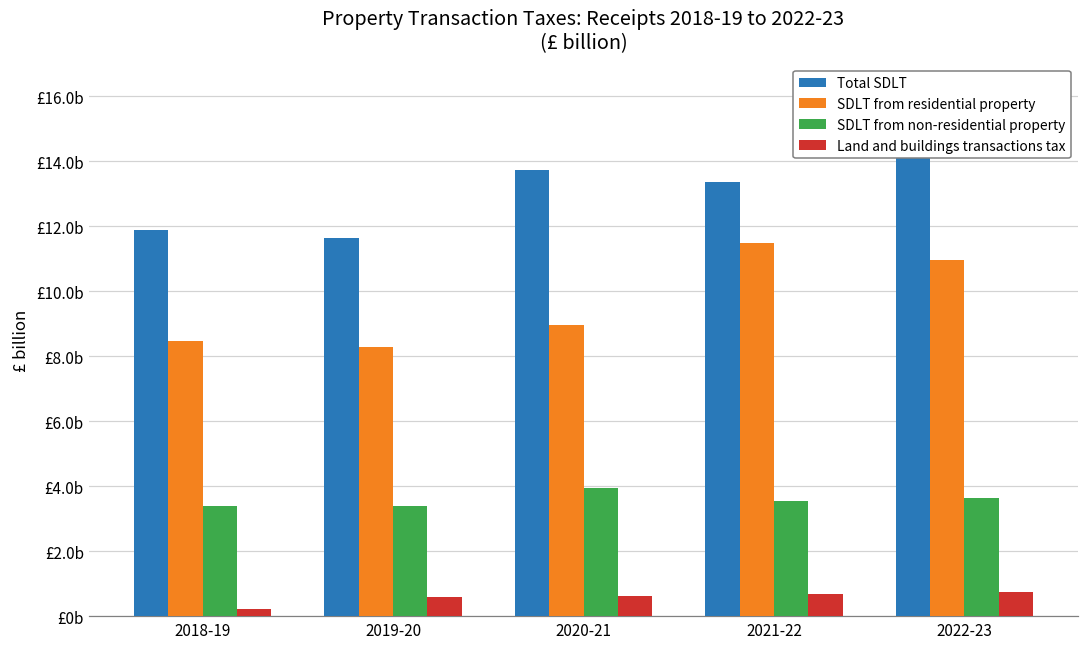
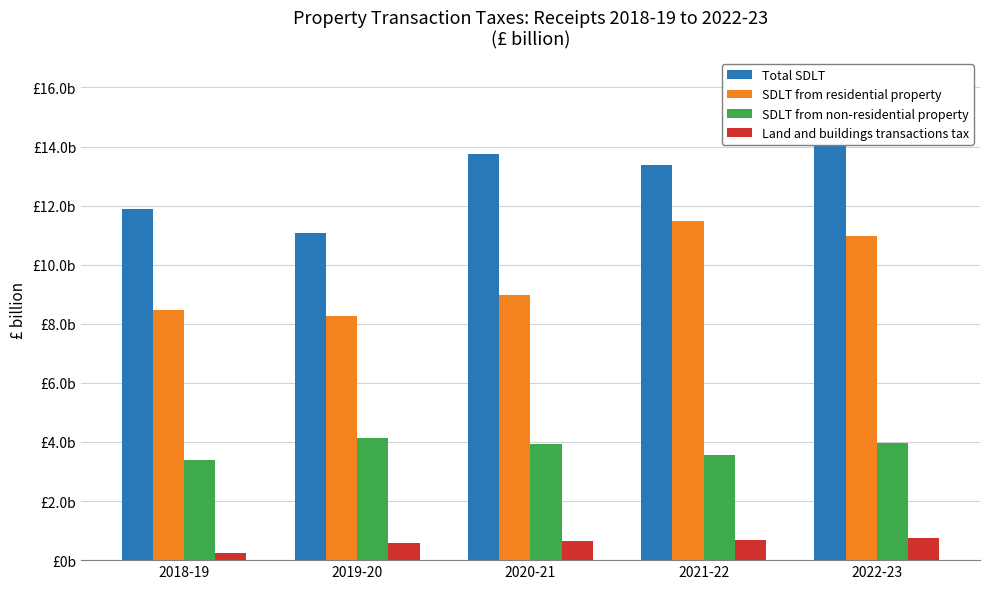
Total SDLT, 2019-20: £11.6b -> £11.1b
SDLT from non-residential property, 2019-20: £3.4b -> £4.1b
SDLT from non-residential property, 2022-23: £3.7b -> £4.0b
